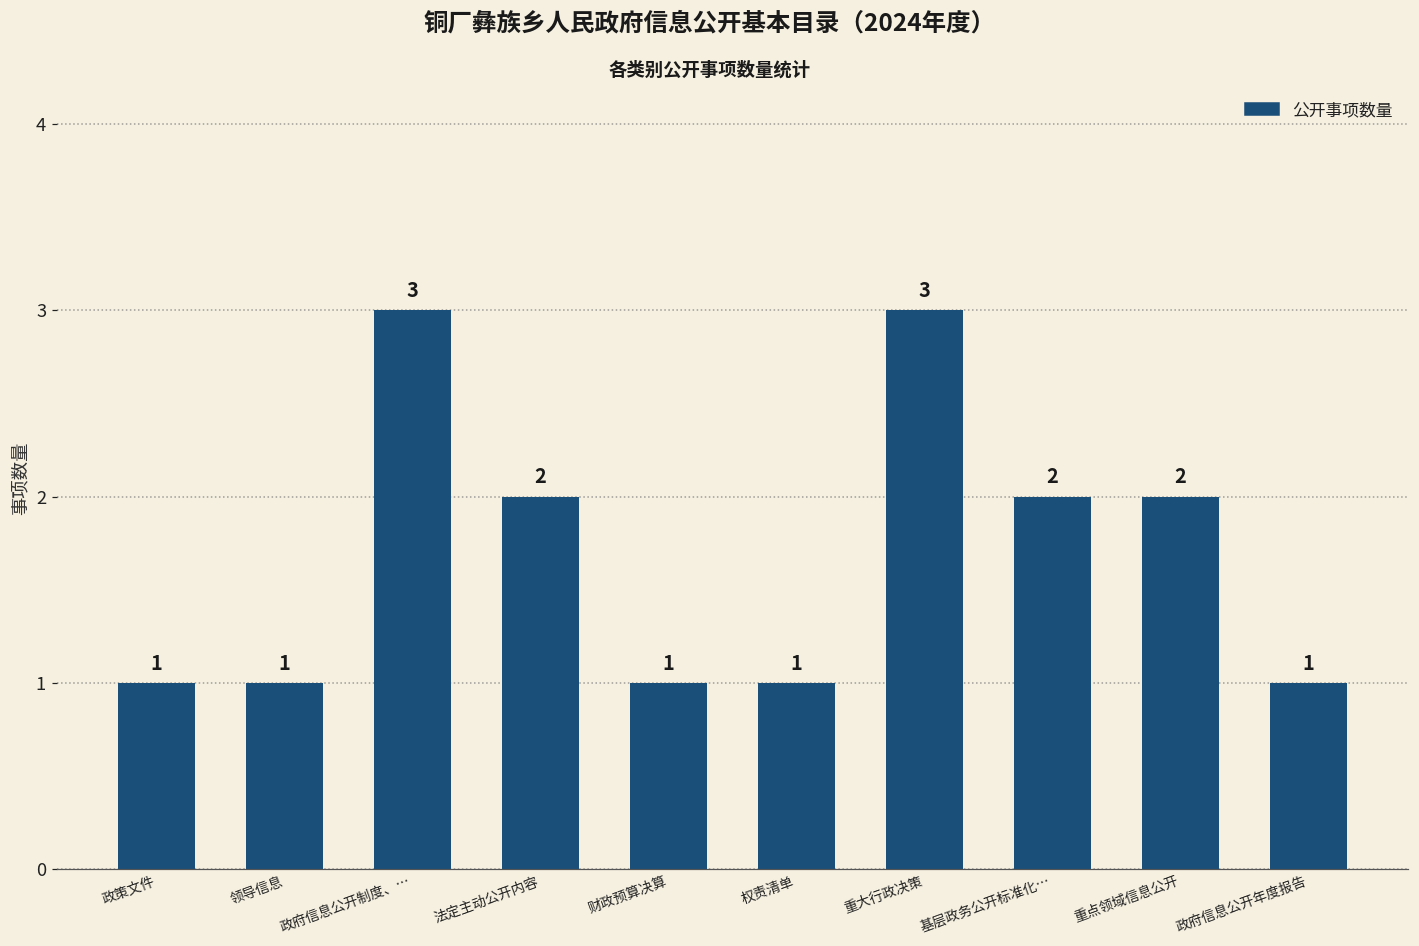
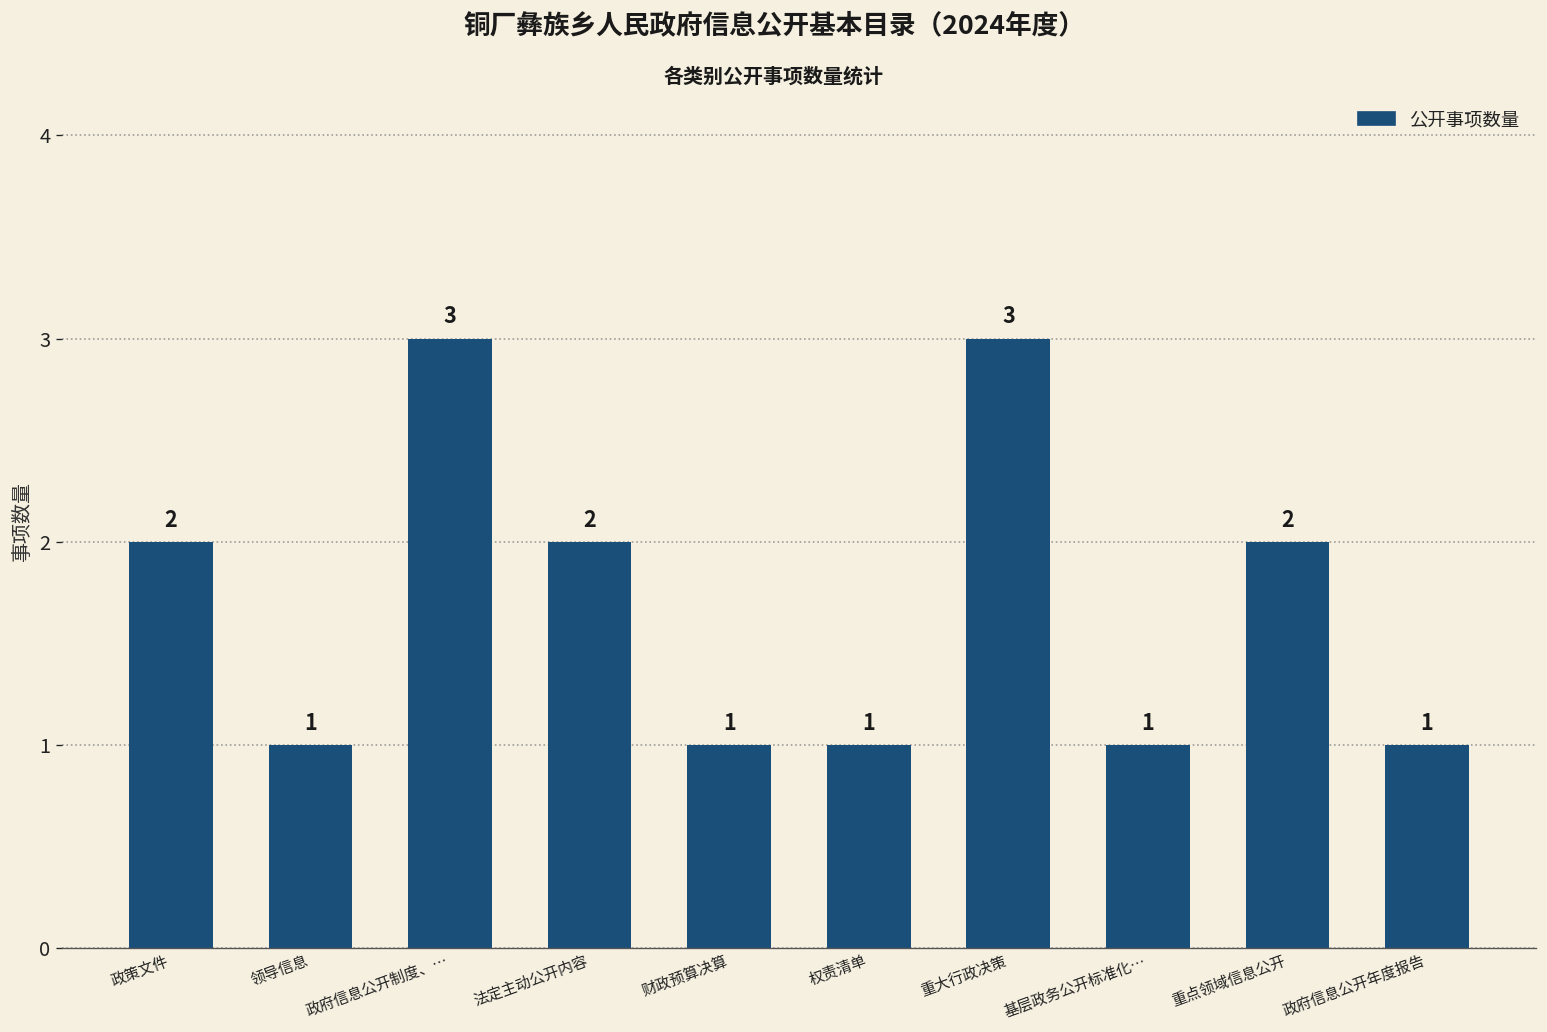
政策文件: 1 -> 2
基层政务公开标准化…: 2 -> 1
